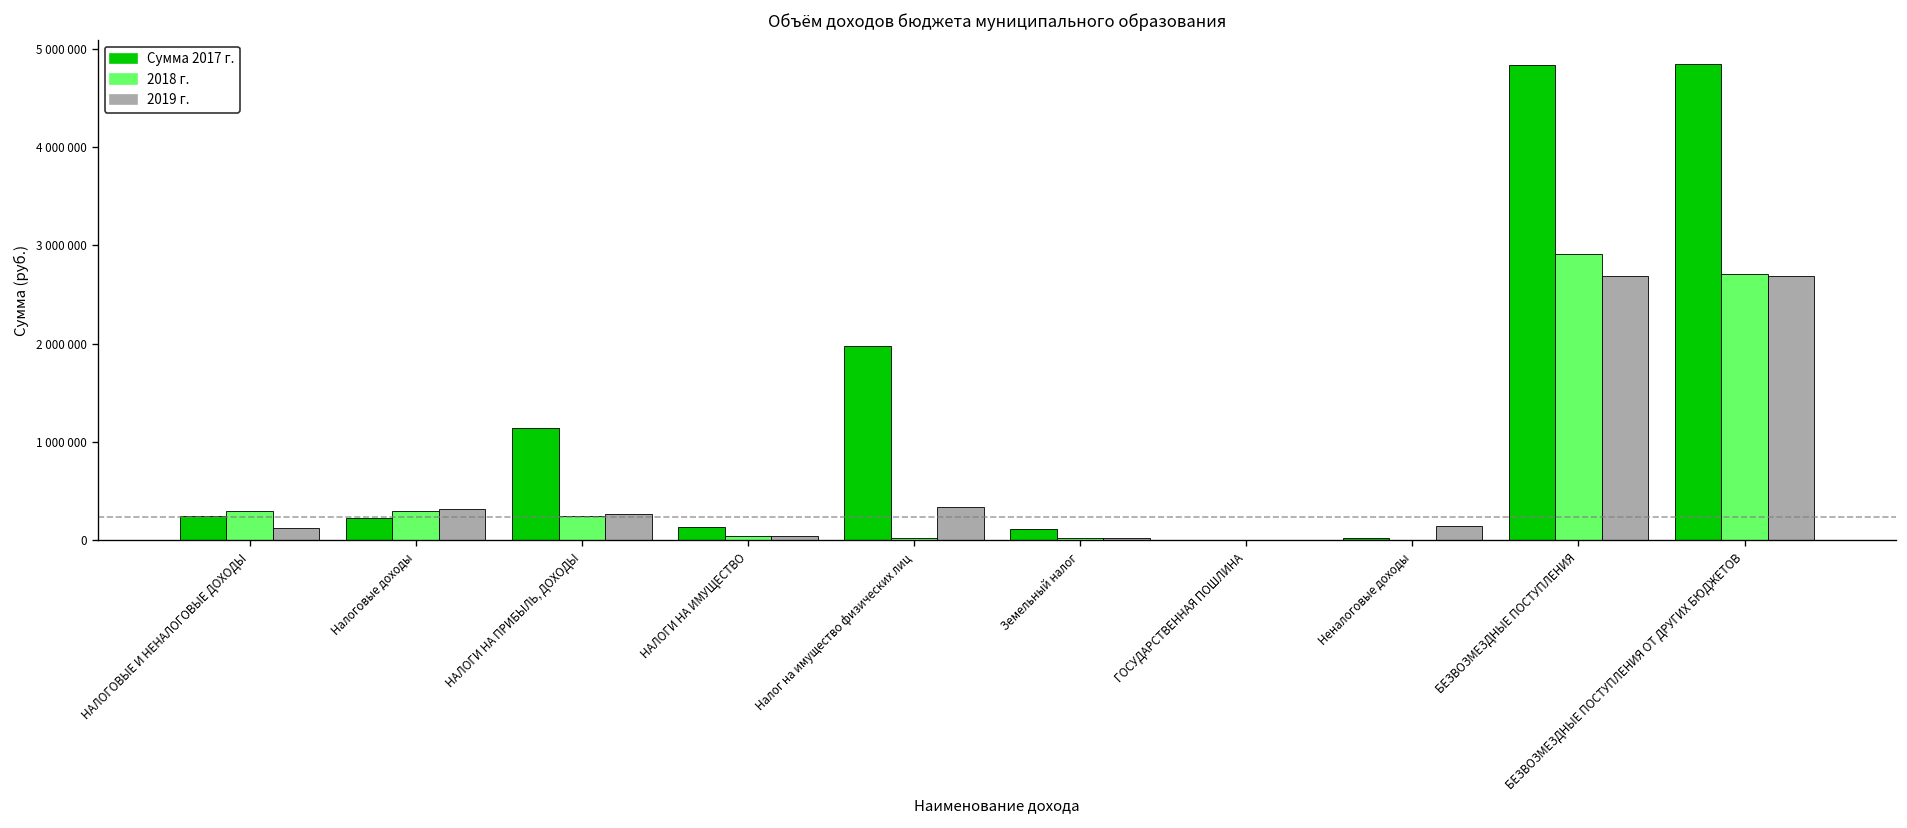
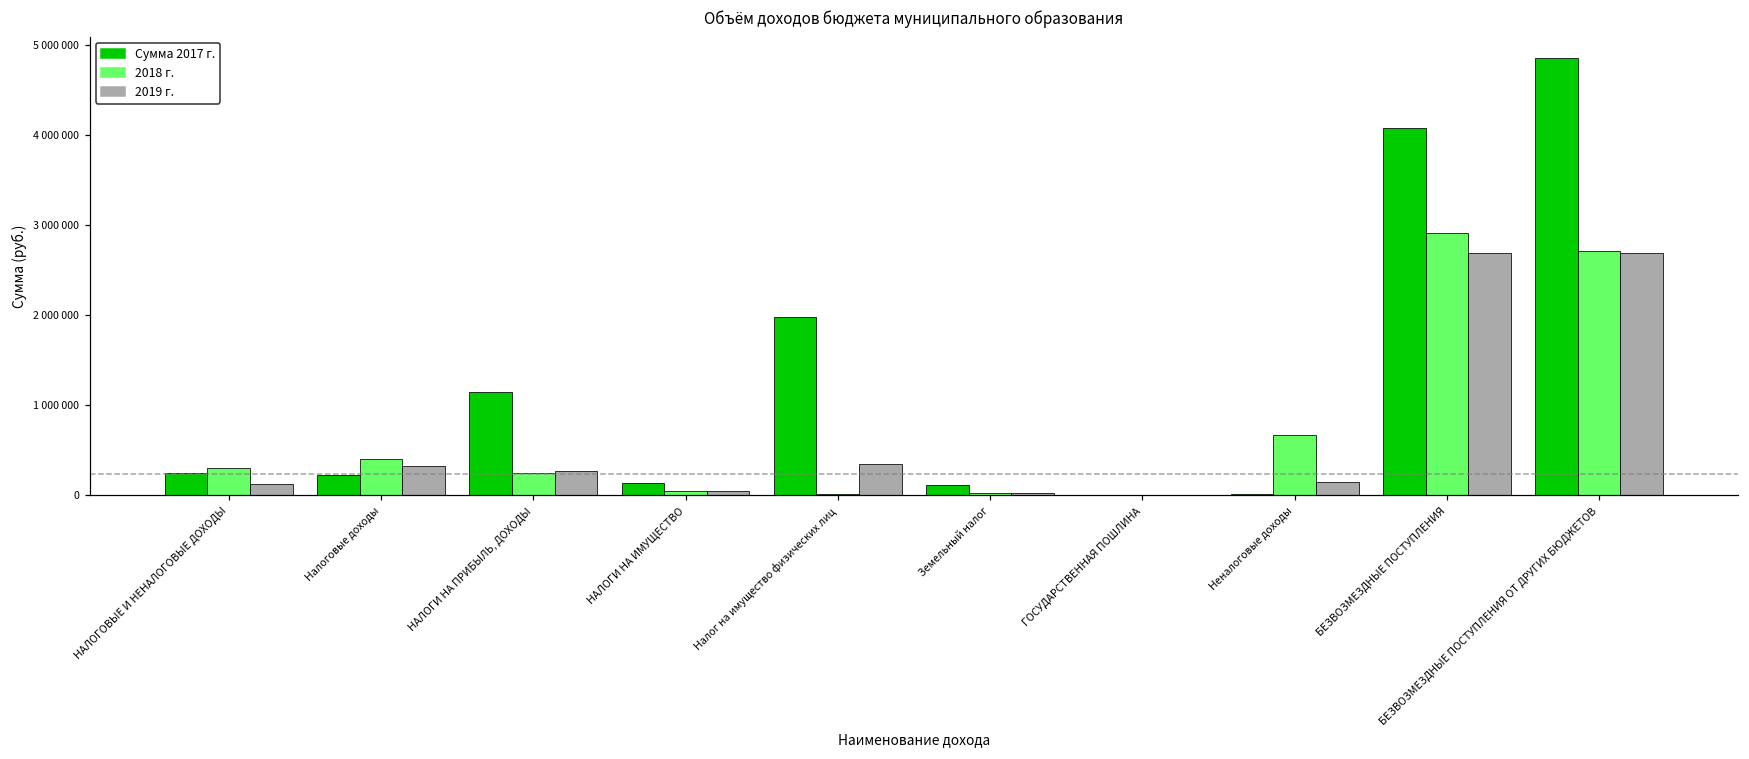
2018 г., Налоговые доходы: 300000 -> 400000
2018 г., Неналоговые доходы: 0 -> 700000
Сумма 2017 г., БЕЗВОЗМЕЗДНЫЕ ПОСТУПЛЕНИЯ: 4800000 -> 4100000
